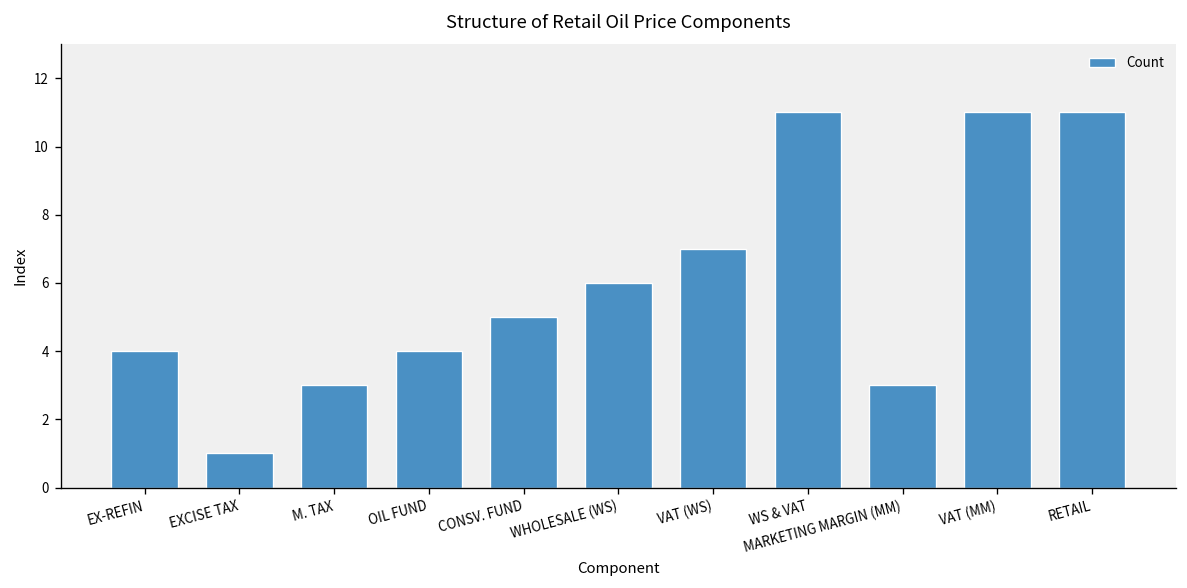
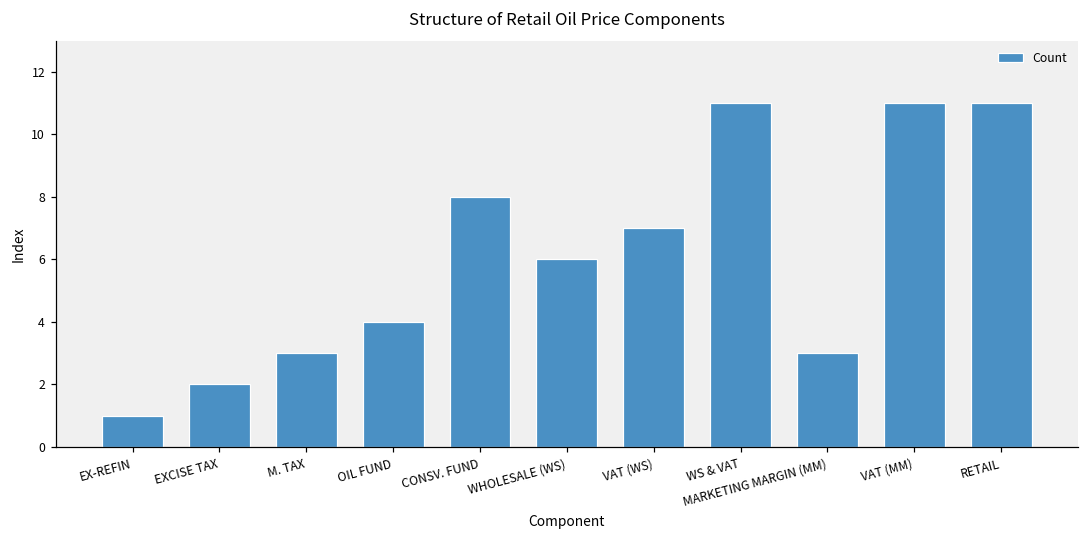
EX-REFIN: 4 -> 1
EXCISE TAX: 1 -> 2
CONSV. FUND: 5 -> 8
